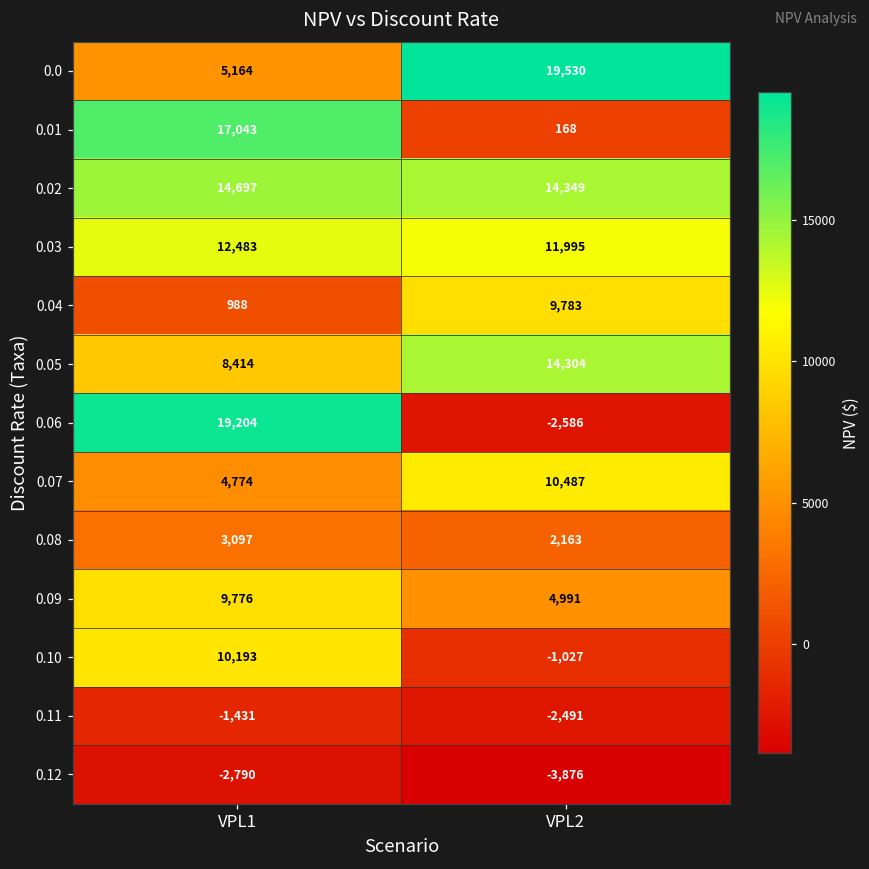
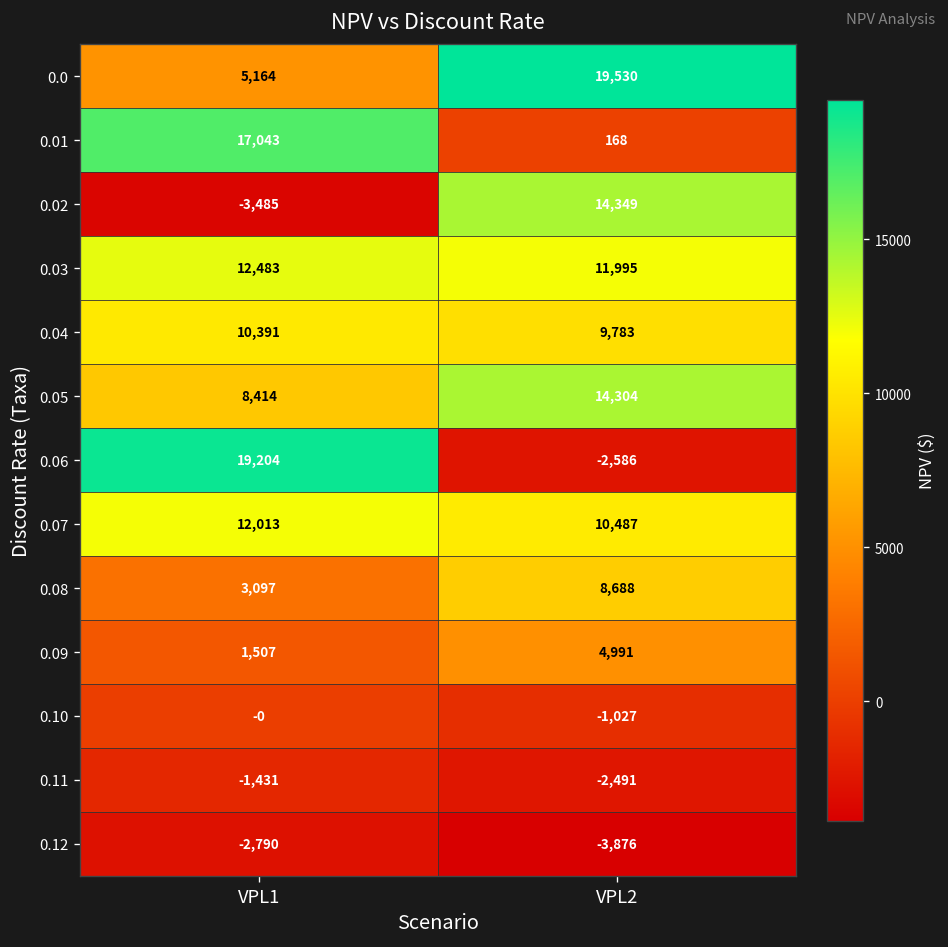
0.02, VPL1: 14,697 -> -3,485
0.04, VPL1: 988 -> 10,391
0.07, VPL1: 4,774 -> 12,013
0.08, VPL2: 2,163 -> 8,688
0.09, VPL1: 9,776 -> 1,507
0.10, VPL1: 10,193 -> -0
